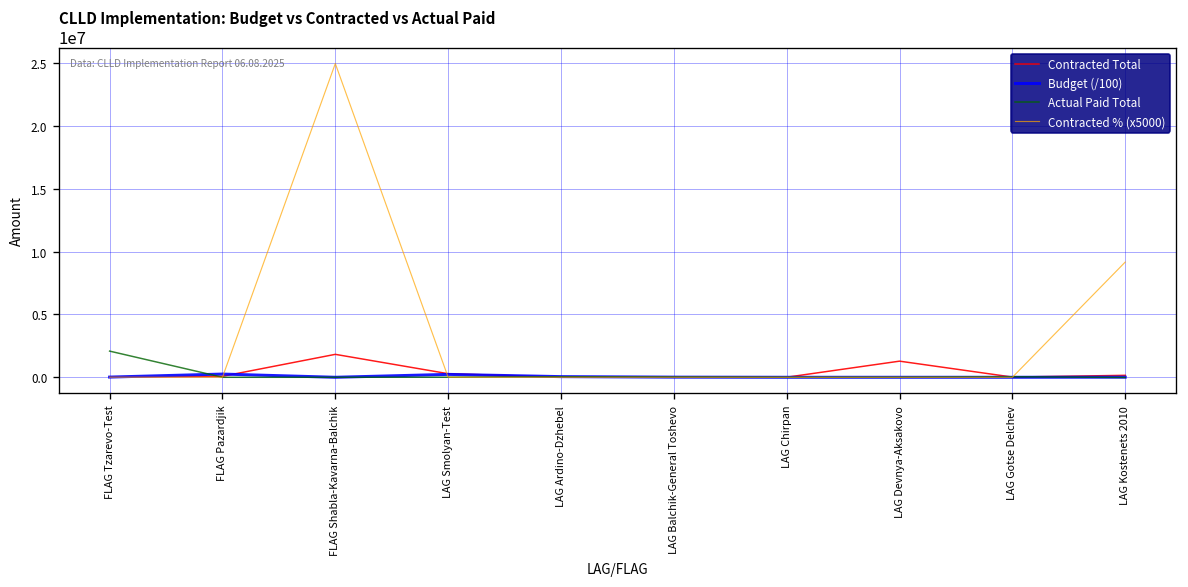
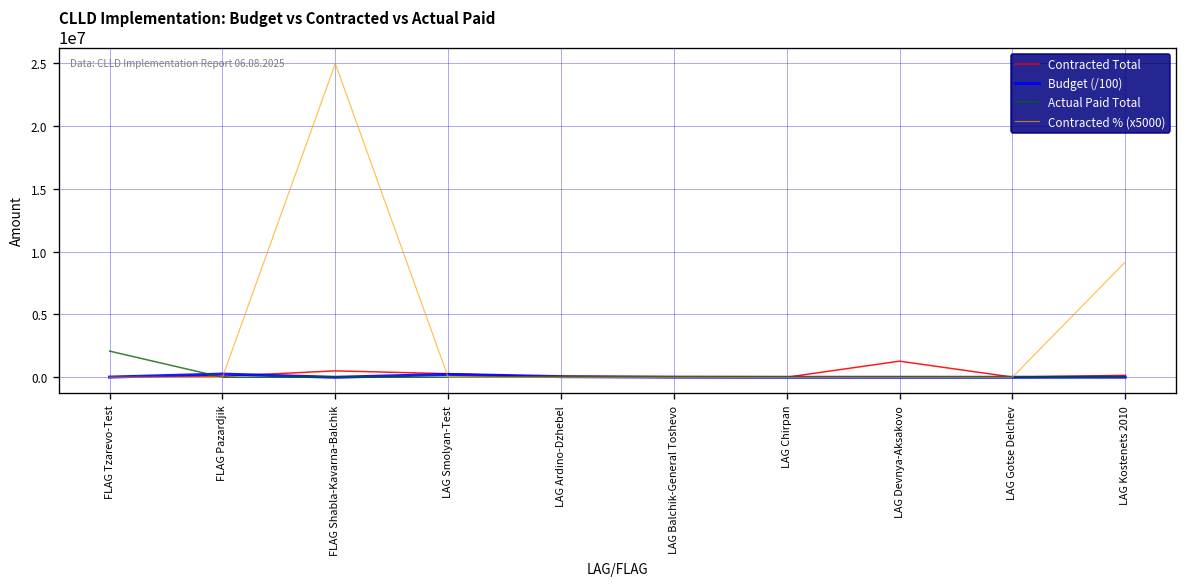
Contracted Total, FLAG Shabla-Kavarna-Balchik: 1800000 -> 500000
